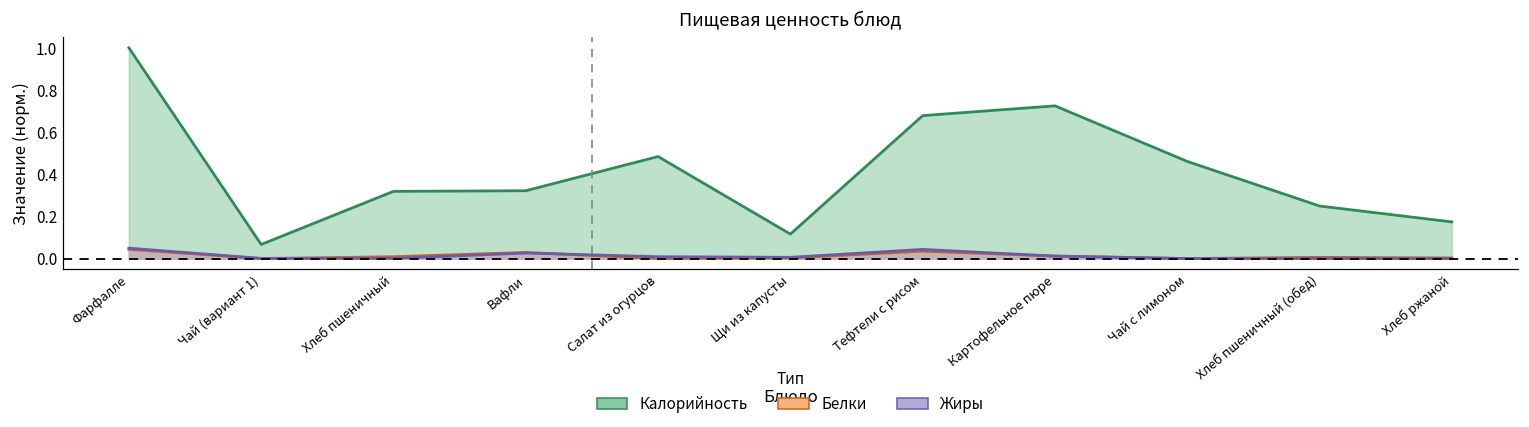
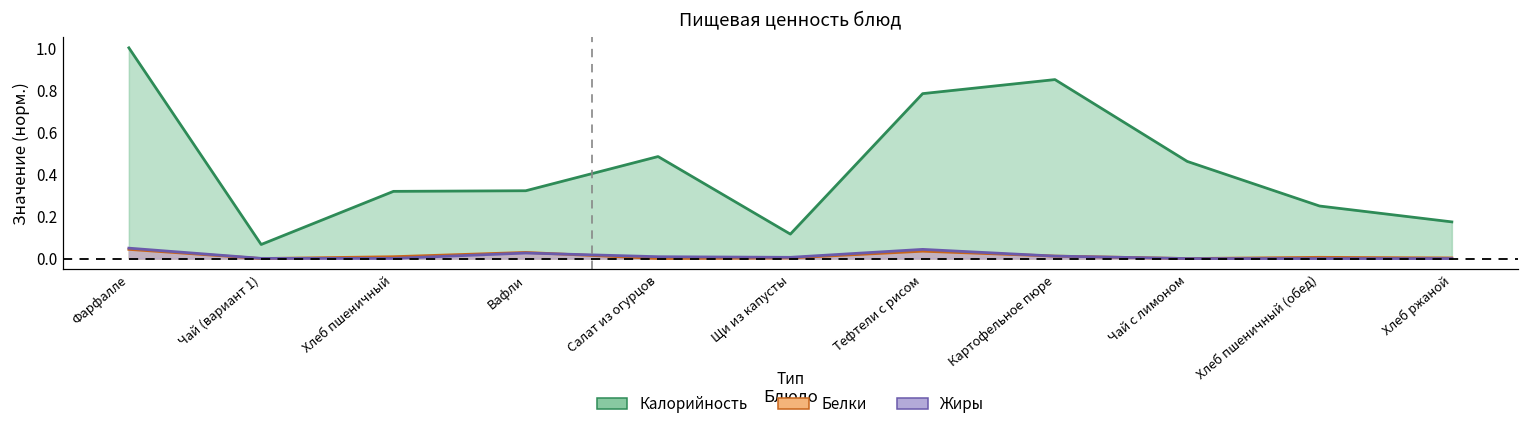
Калорийность, Тефтели с рисом: 0.68 -> 0.78
Калорийность, Картофельное пюре: 0.72 -> 0.85
